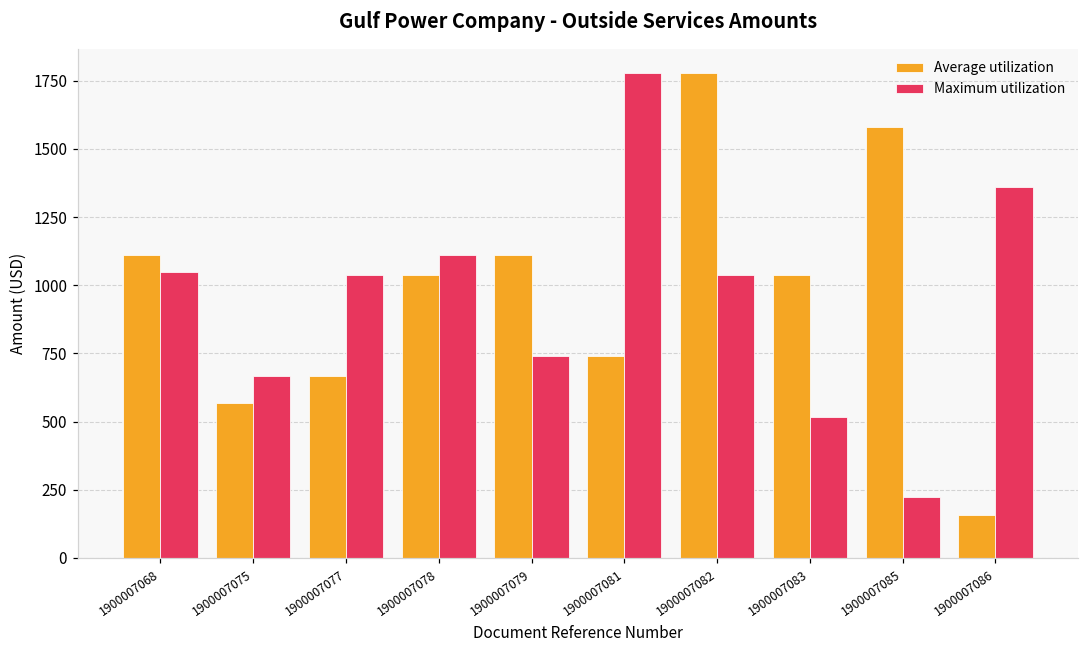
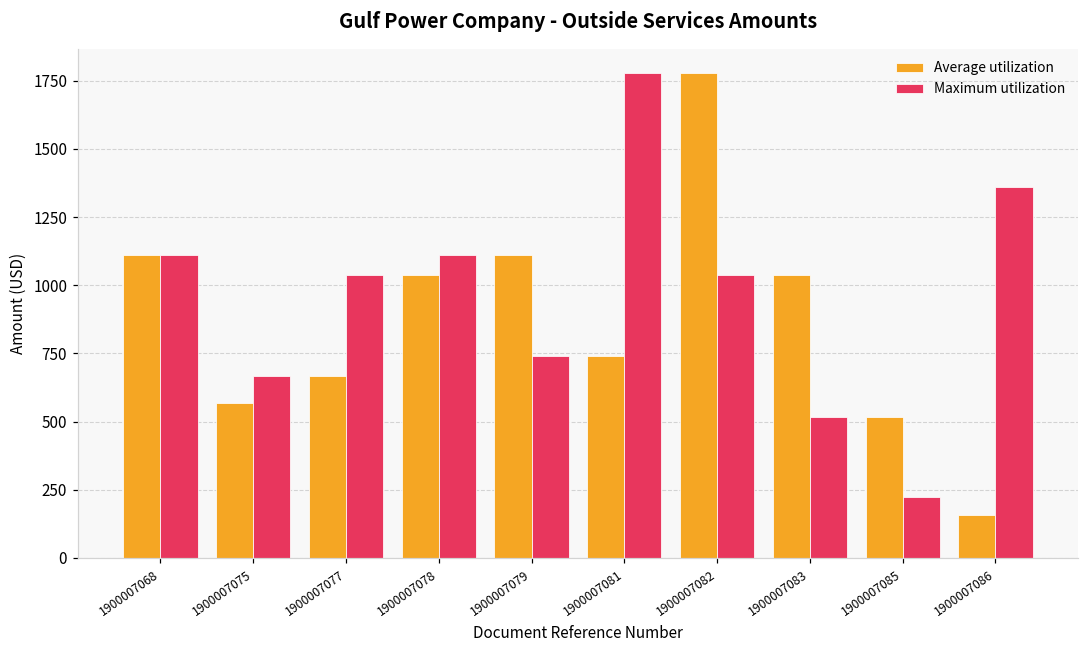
Maximum utilization, 1900007068: 1050 -> 1110
Average utilization, 1900007085: 1580 -> 520
